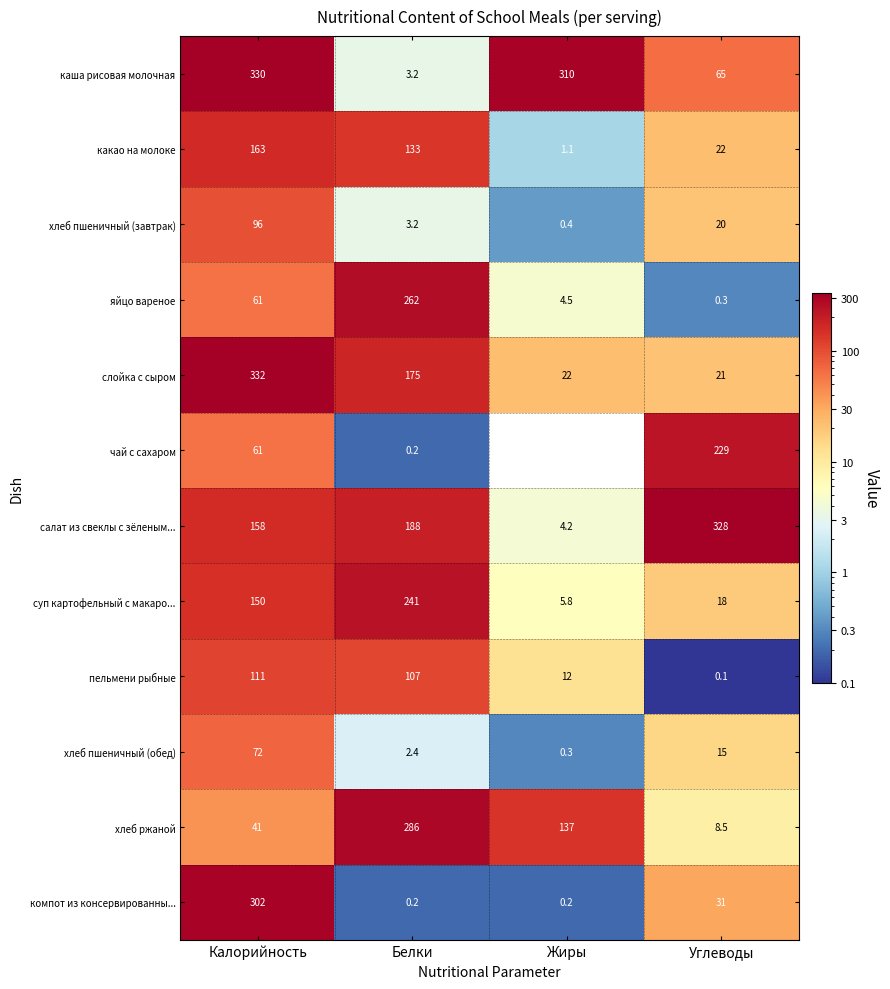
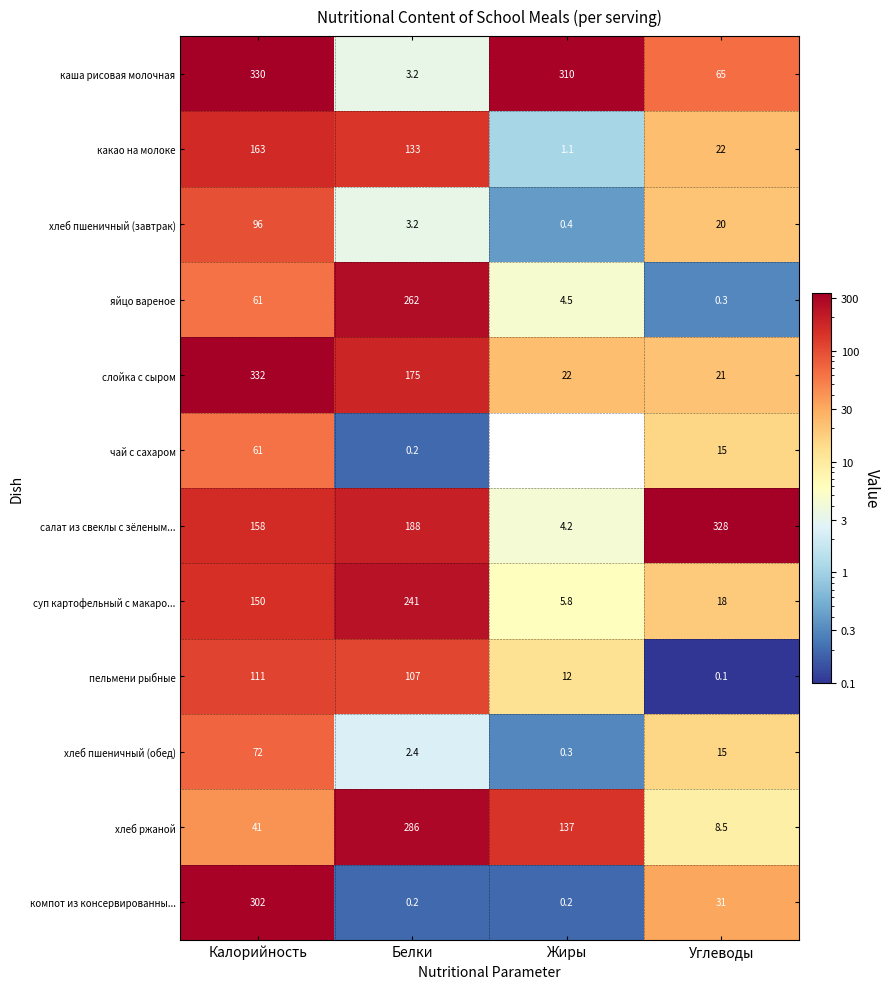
чай с сахаром, Углеводы: 229 -> 15
